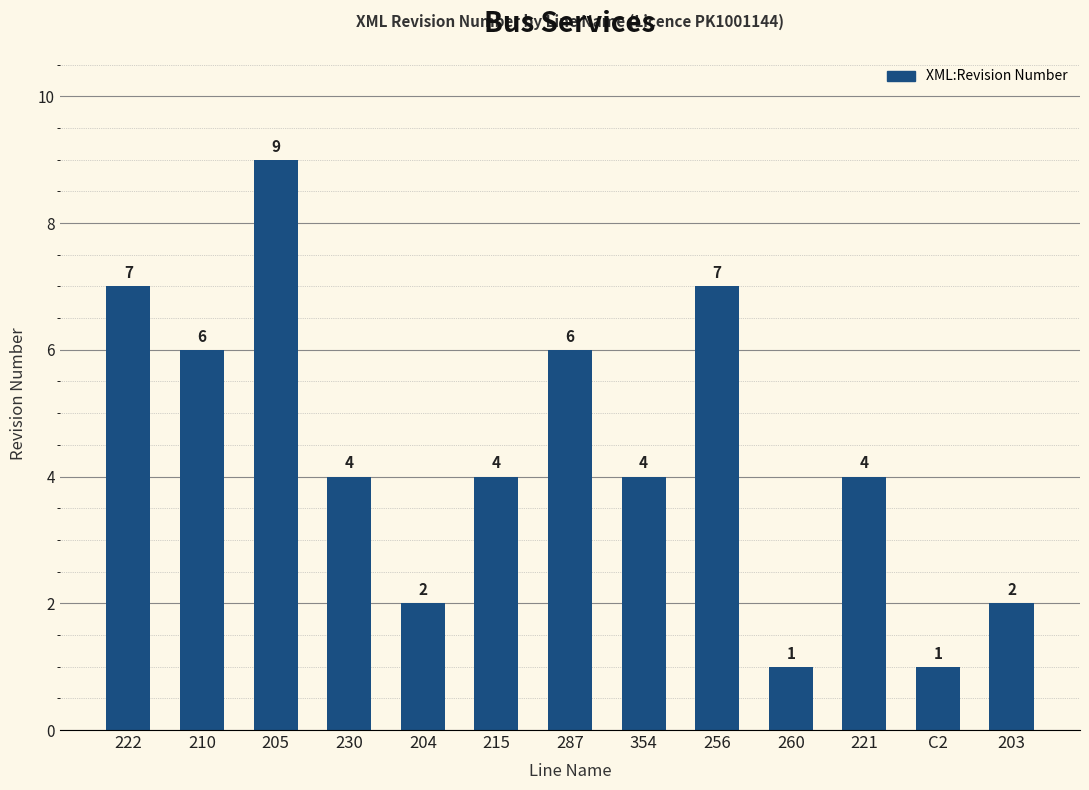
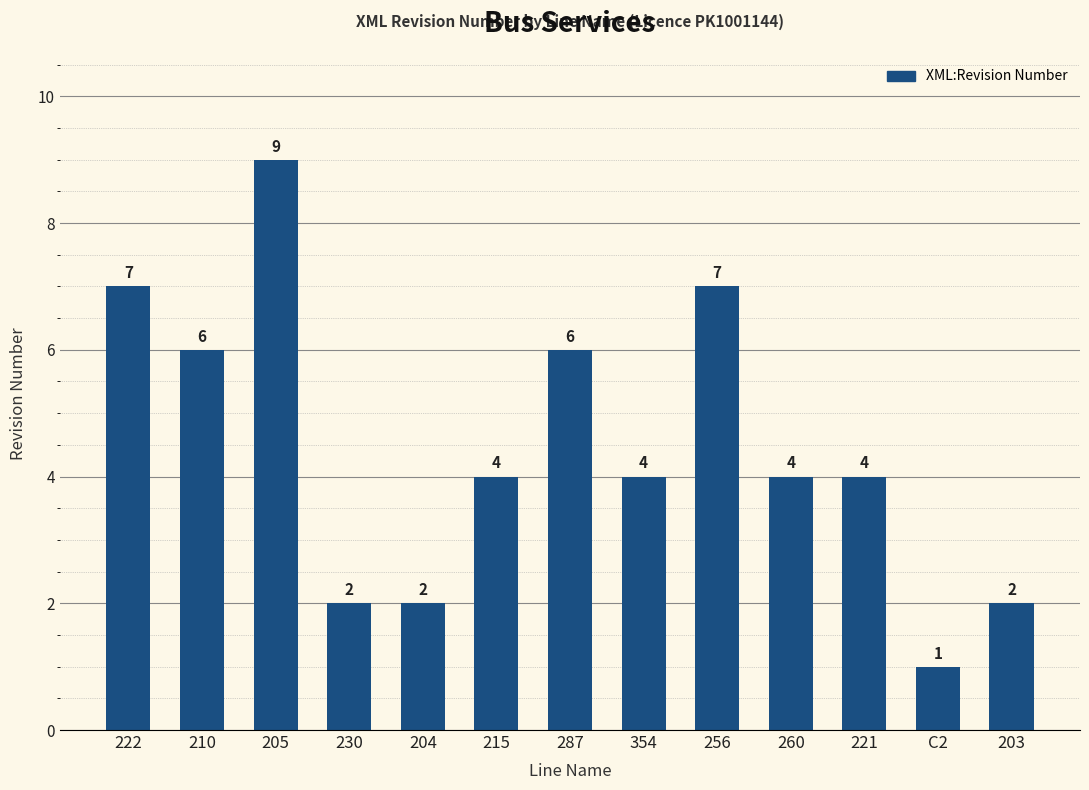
230: 4 -> 2
260: 1 -> 4
